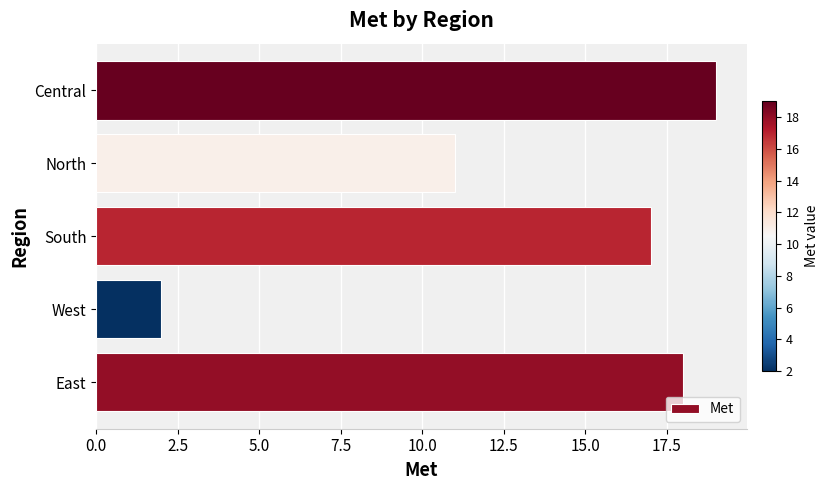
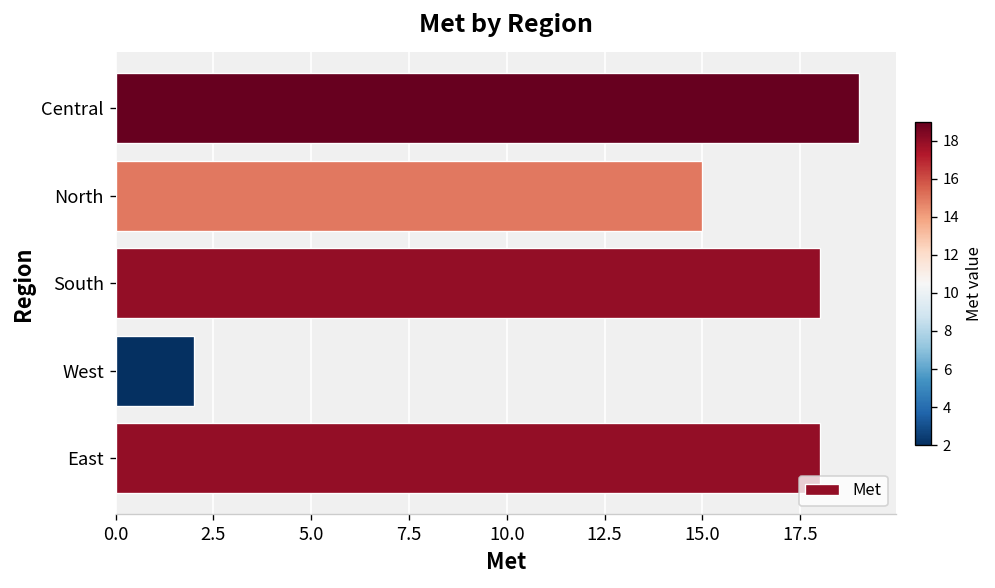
North: 11 -> 15
South: 17 -> 18
